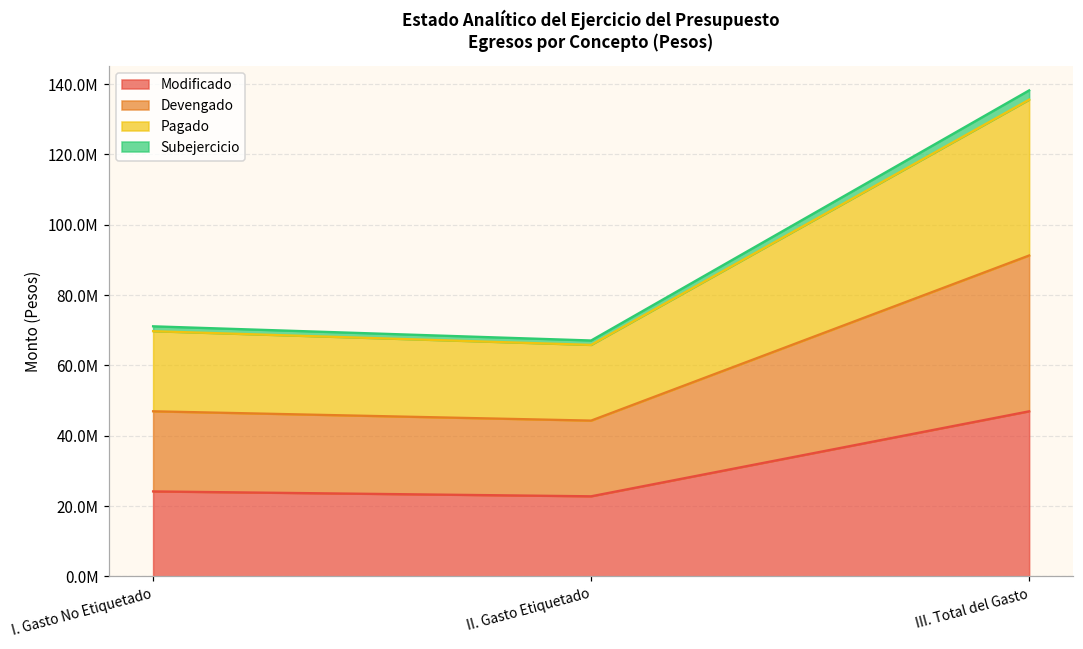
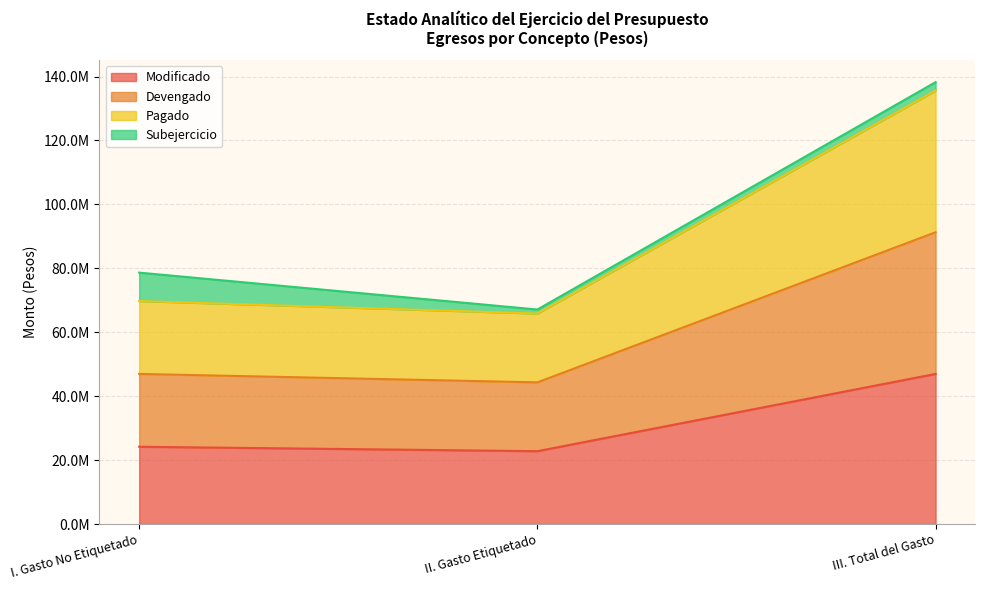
Subejercicio, I. Gasto No Etiquetado: 1000000 -> 9000000
